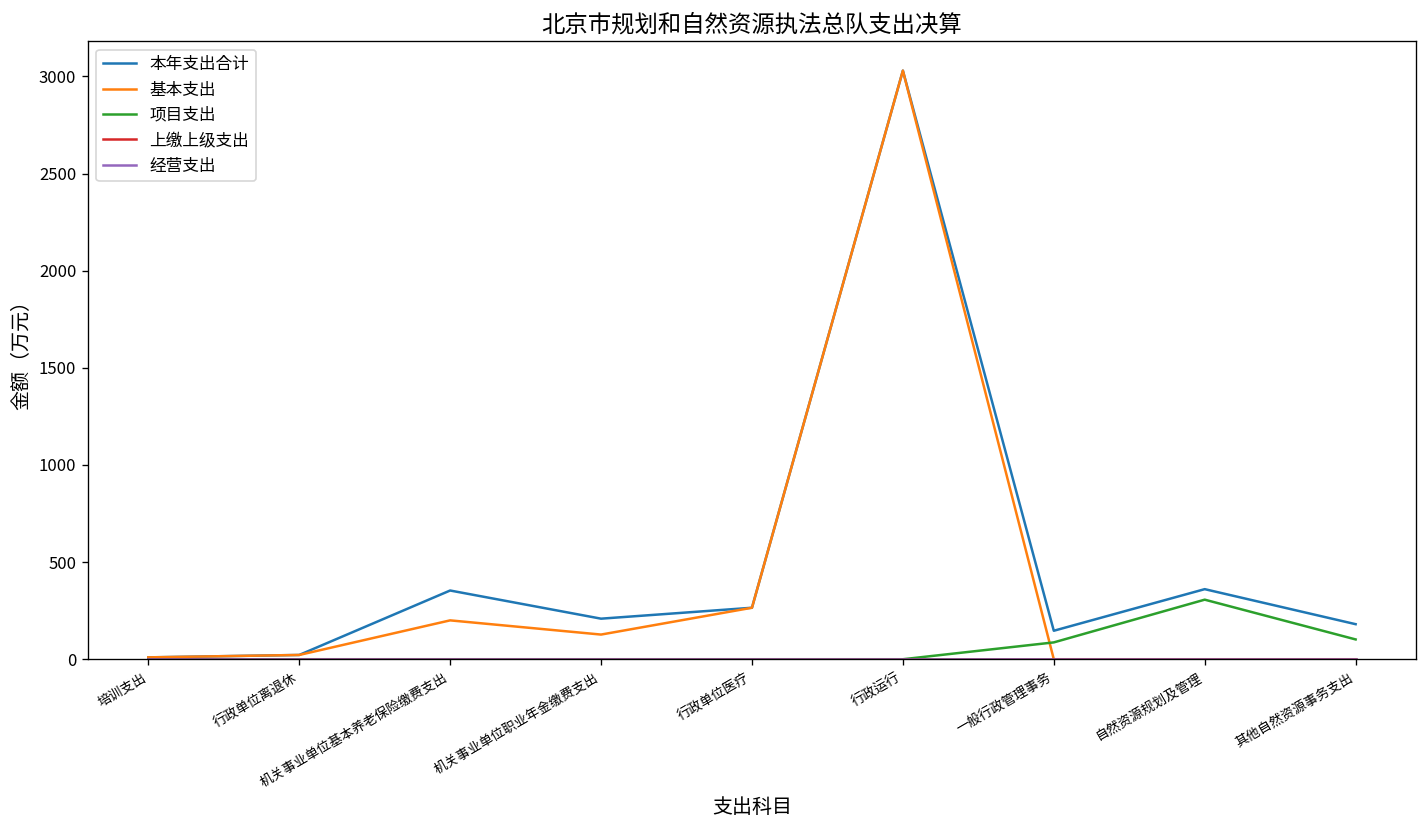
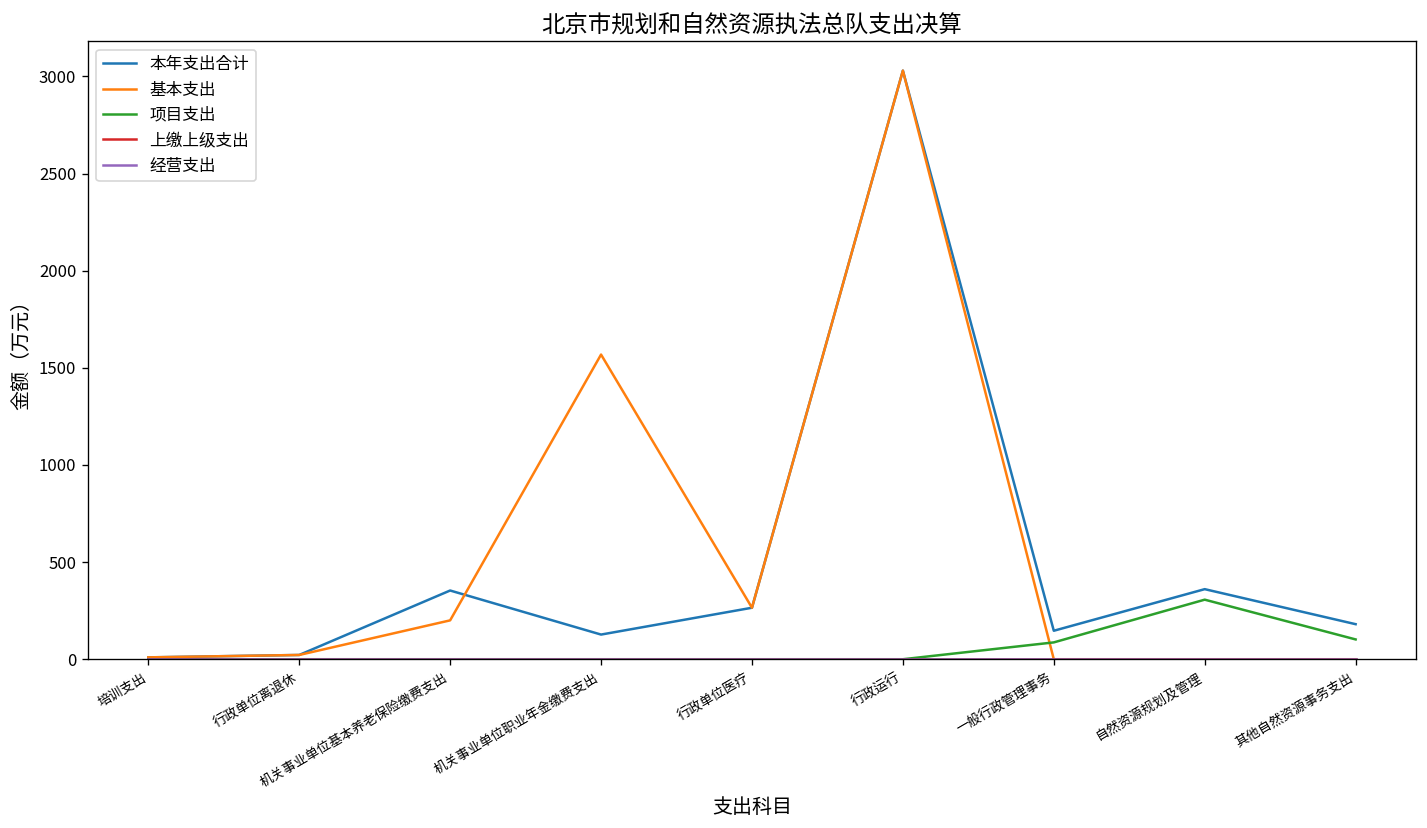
本年支出合计, 机关事业单位职业年金缴费支出: 210 -> 130
基本支出, 机关事业单位职业年金缴费支出: 130 -> 1570
